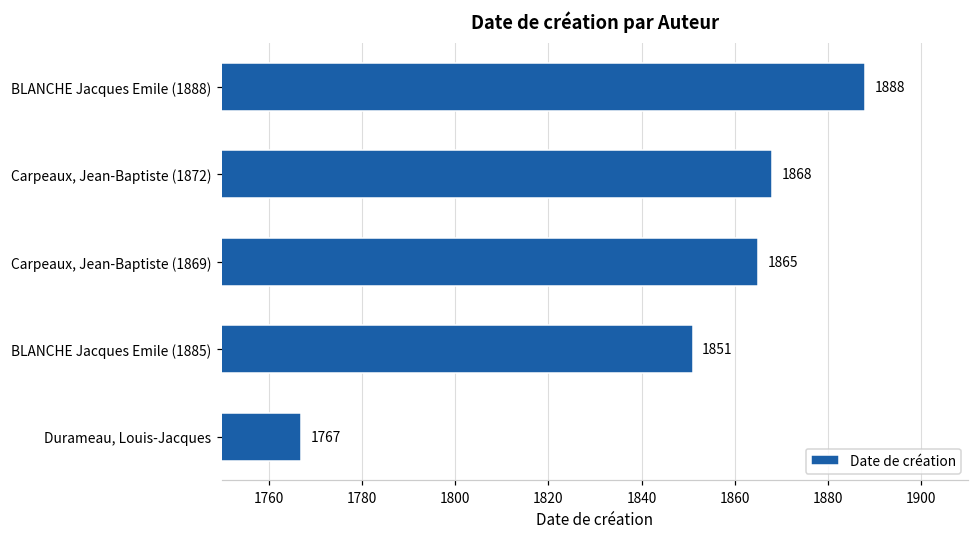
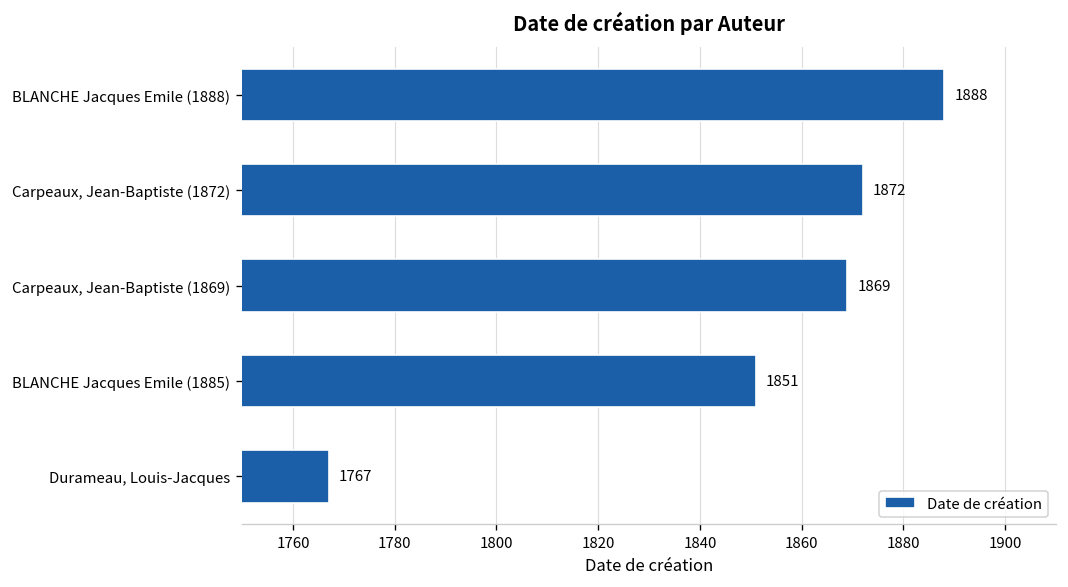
Carpeaux, Jean-Baptiste (1872): 1868 -> 1872
Carpeaux, Jean-Baptiste (1869): 1865 -> 1869
